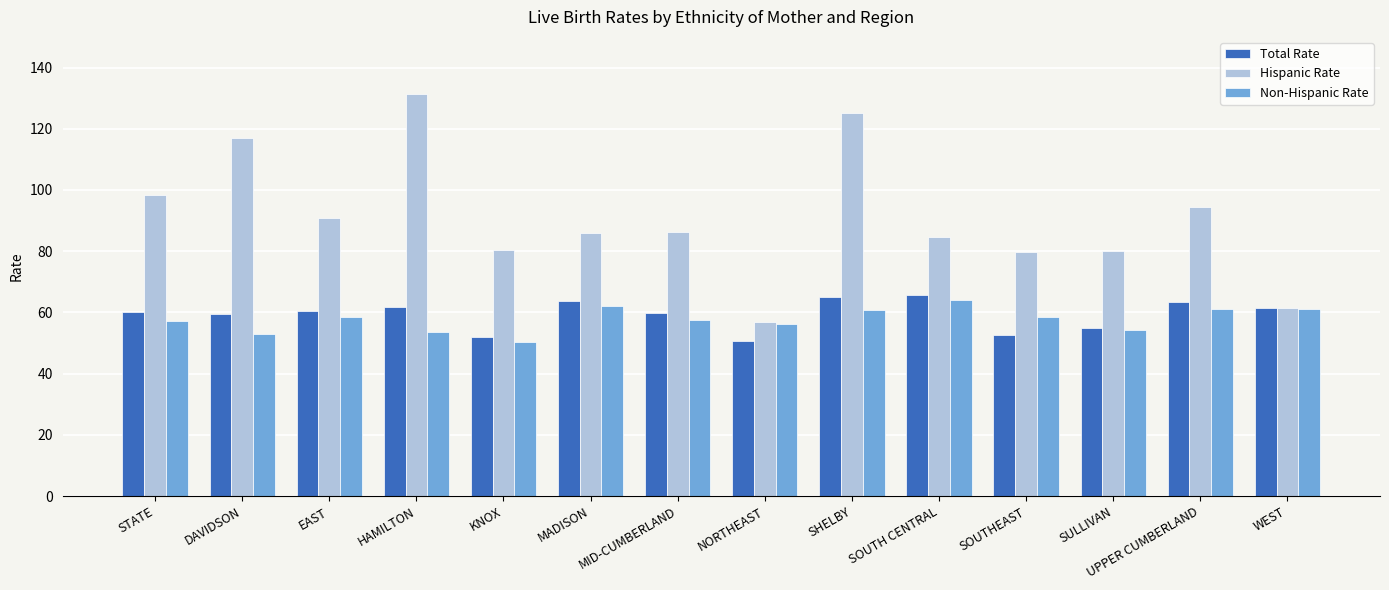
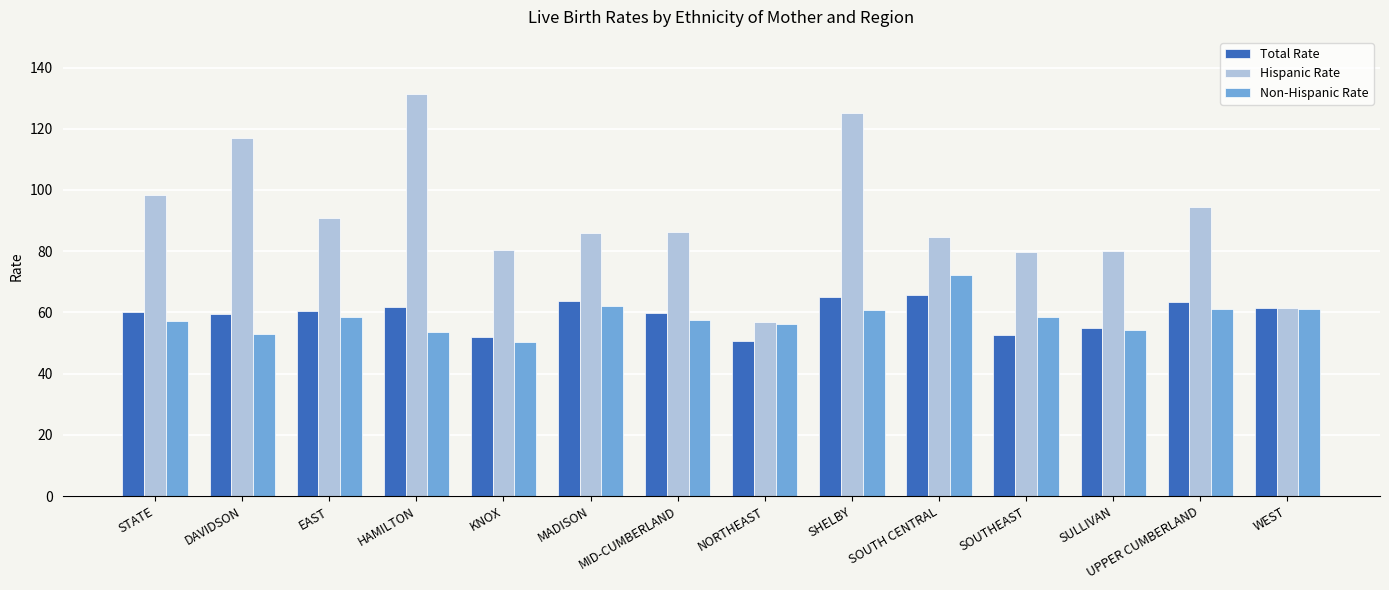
Non-Hispanic Rate, SOUTH CENTRAL: 64 -> 72
